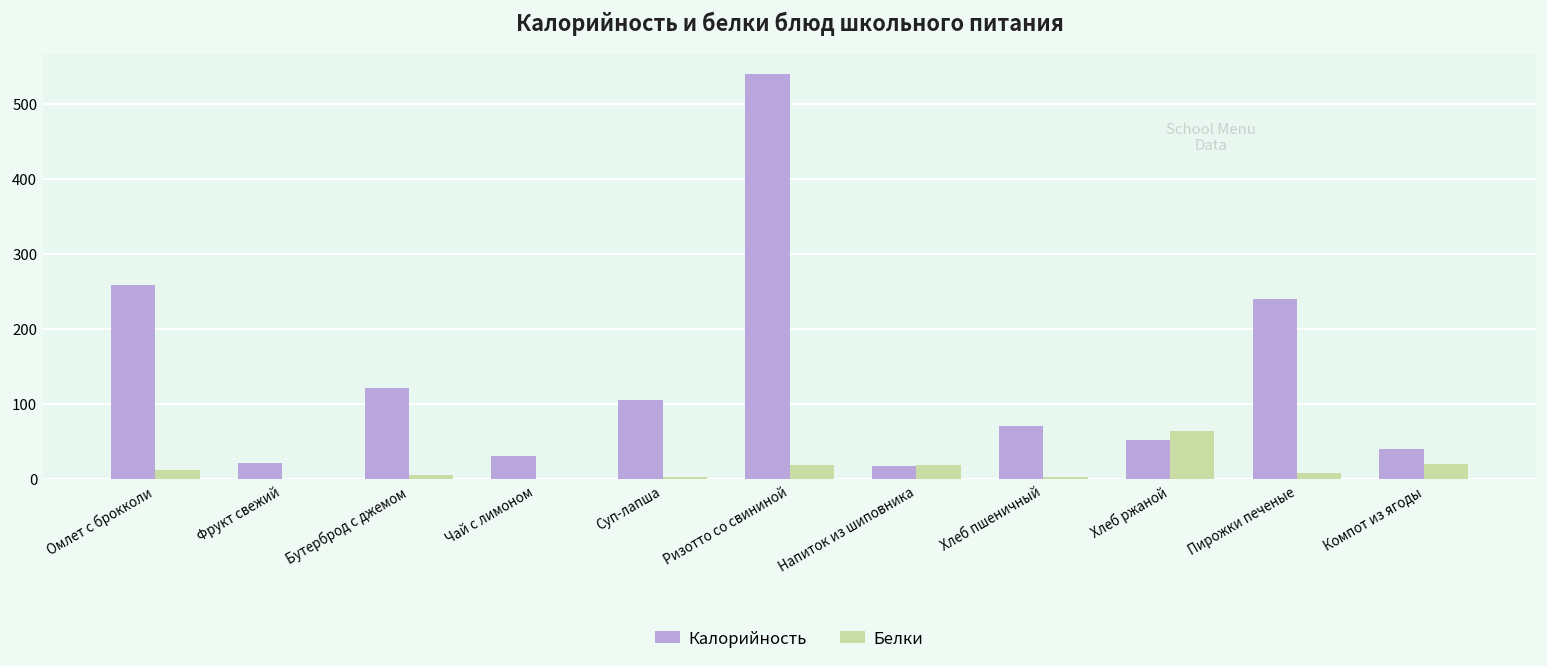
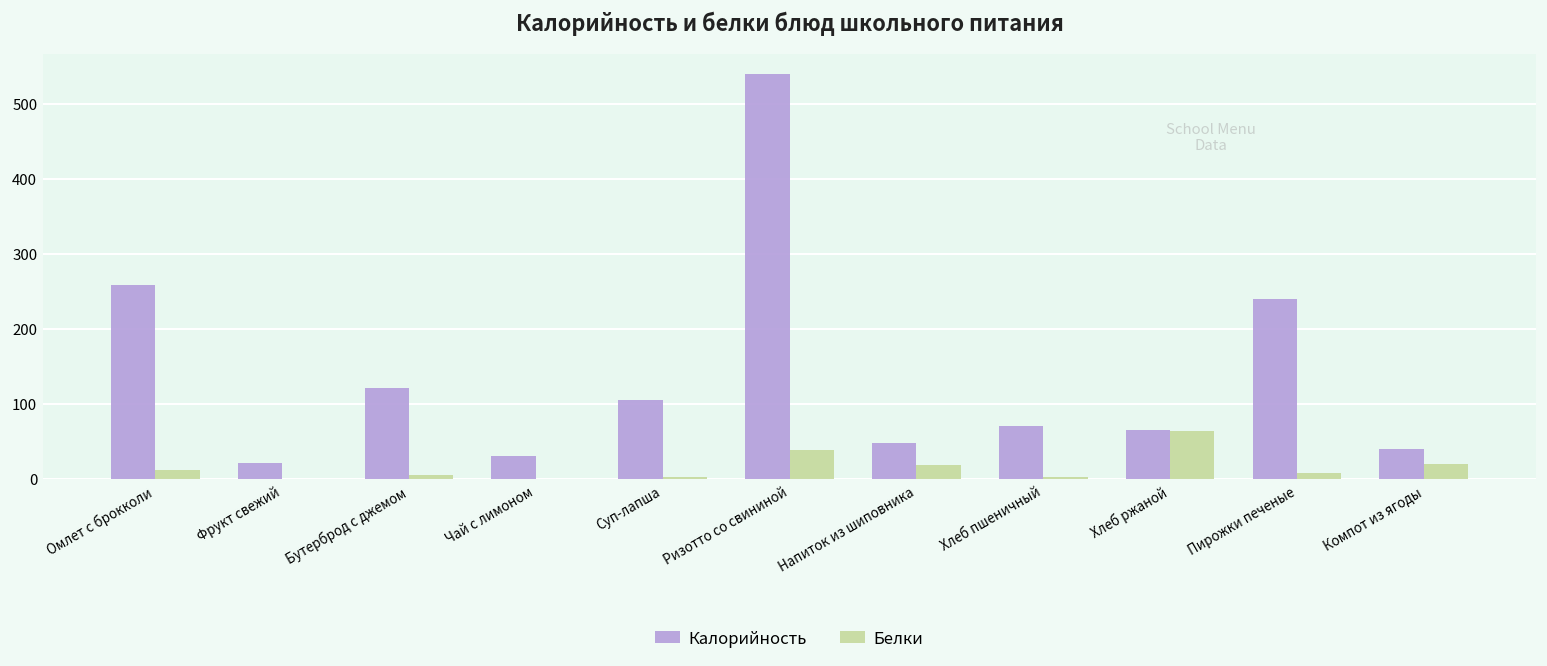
Белки, Ризотто со свининой: 20 -> 40
Калорийность, Напиток из шиповника: 20 -> 50
Калорийность, Хлеб ржаной: 50 -> 70
